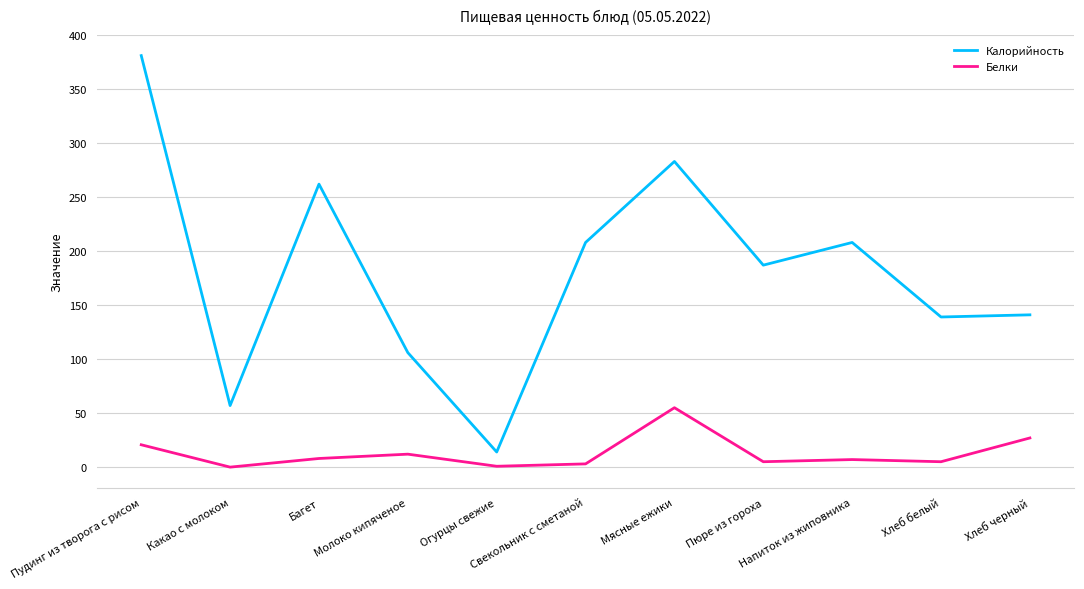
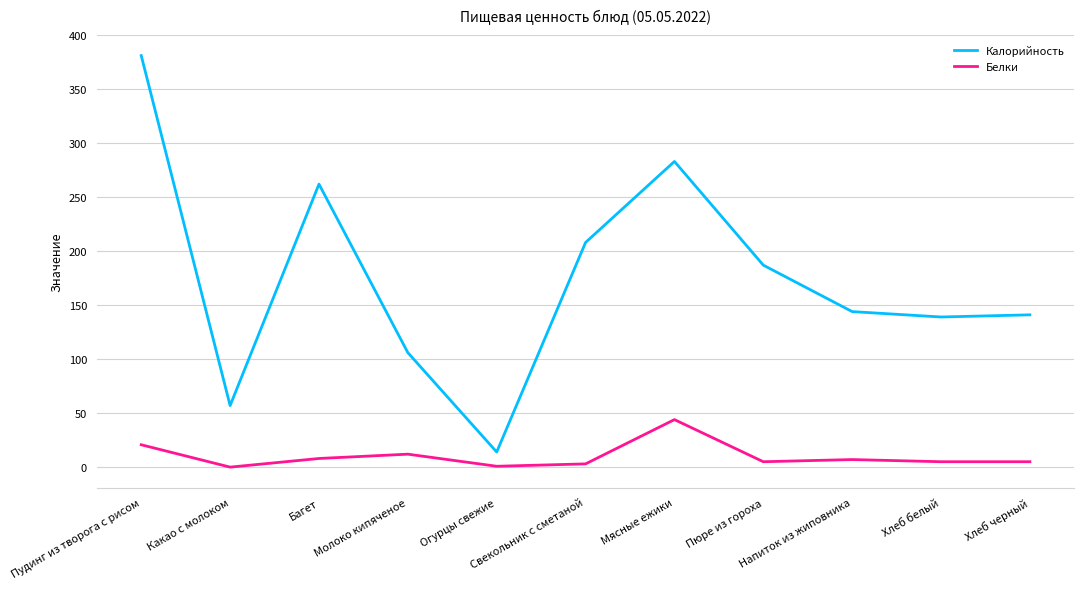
Белки, Мясные ежики: 55 -> 44
Калорийность, Напиток из жиповника: 208 -> 144
Белки, Хлеб черный: 27 -> 5
